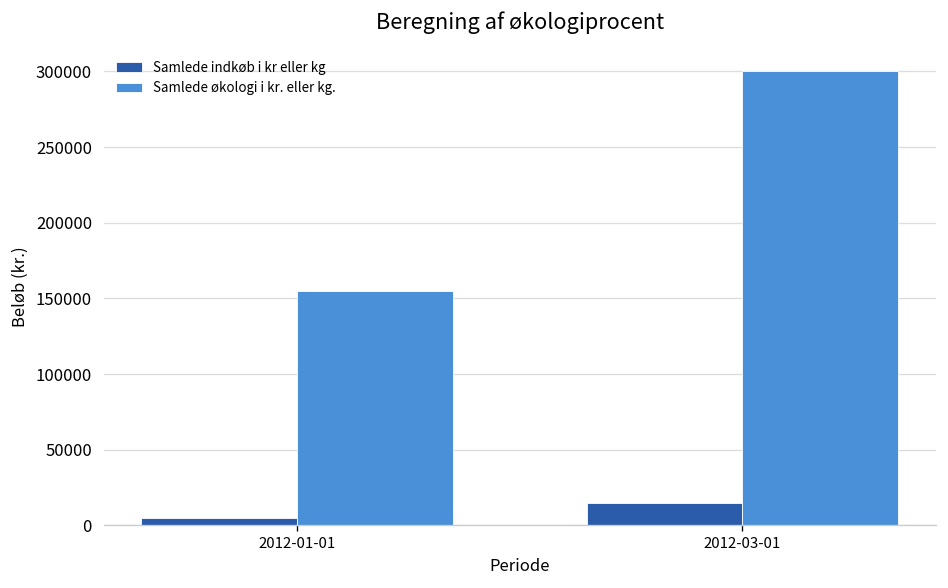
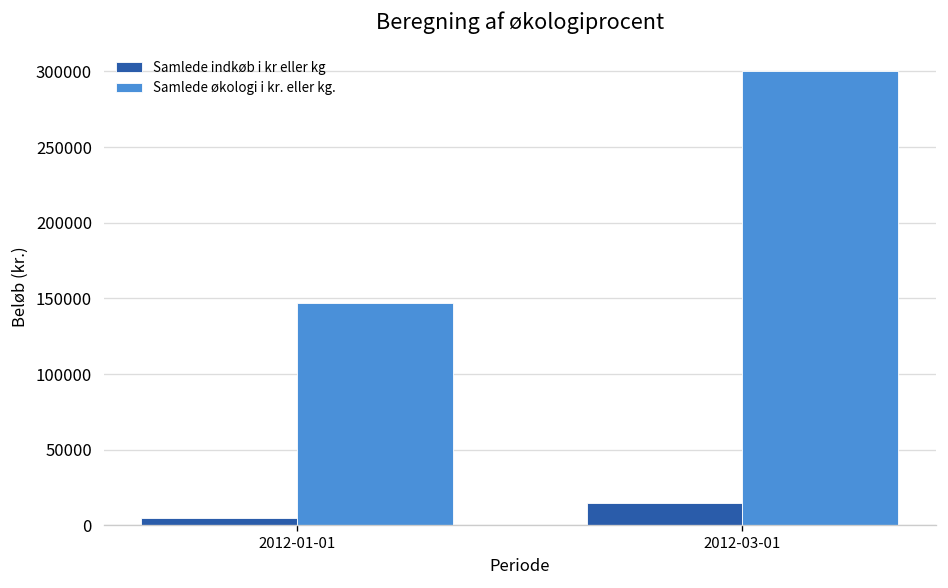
Samlede økologi i kr. eller kg., 2012-01-01: 155000 -> 147000
